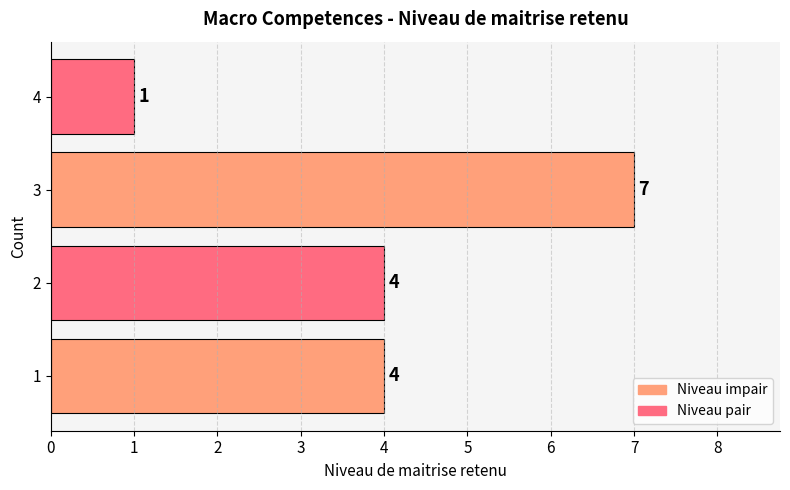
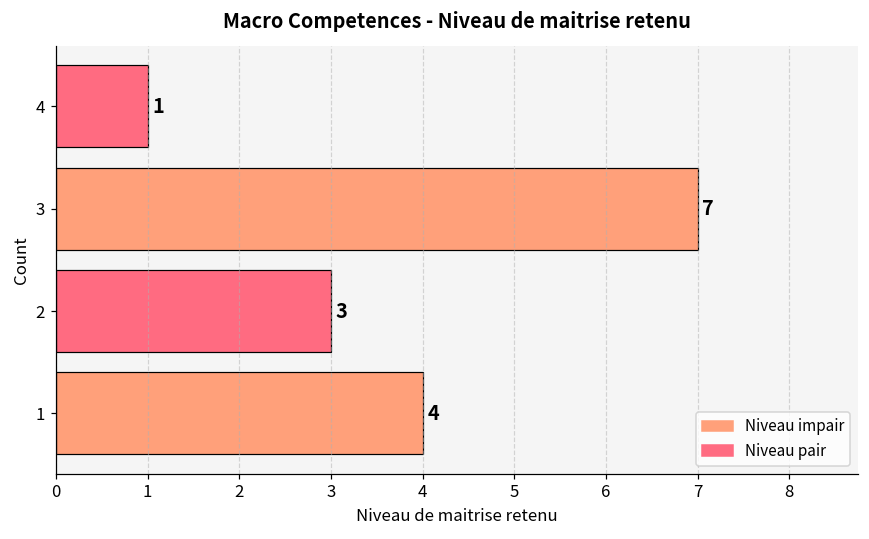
2: 4 -> 3
